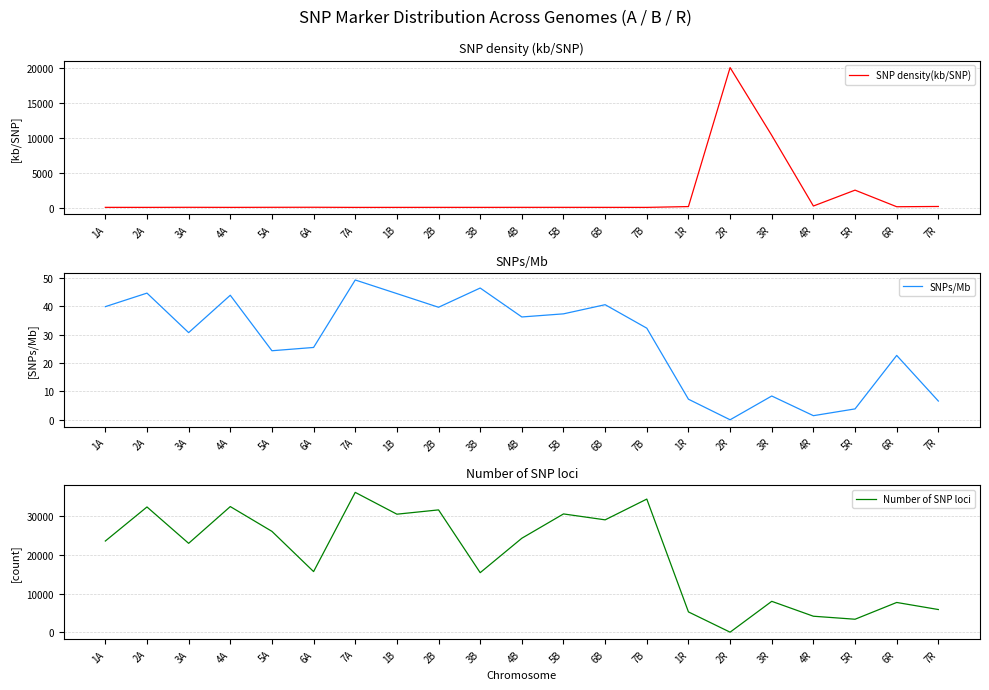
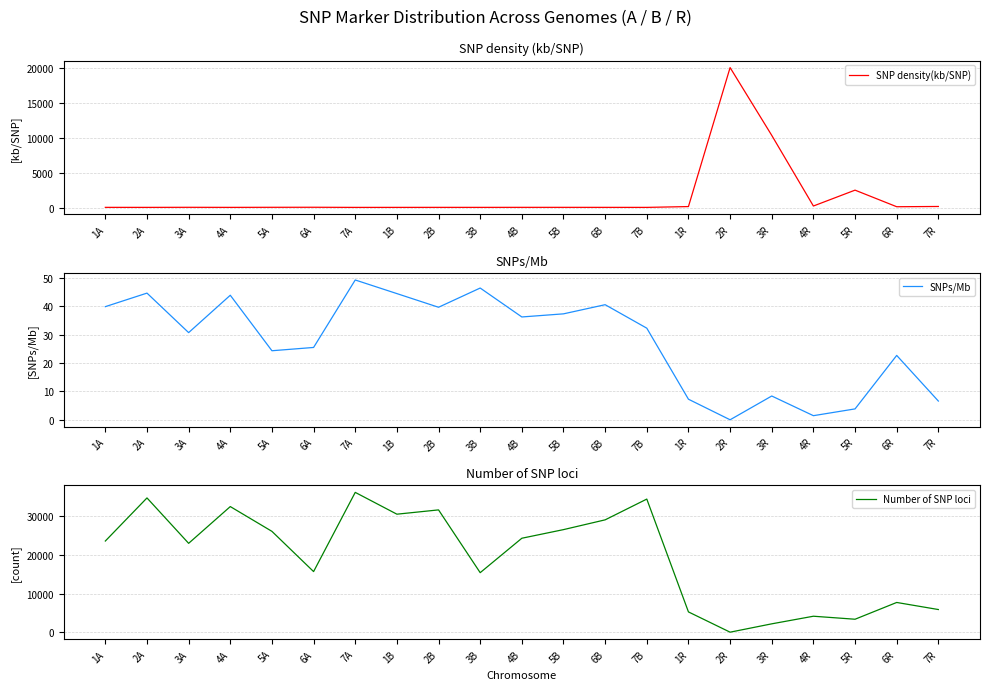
Number of SNP loci, 2A: 32000 -> 35000
Number of SNP loci, 5B: 31000 -> 27000
Number of SNP loci, 3R: 8000 -> 2000
